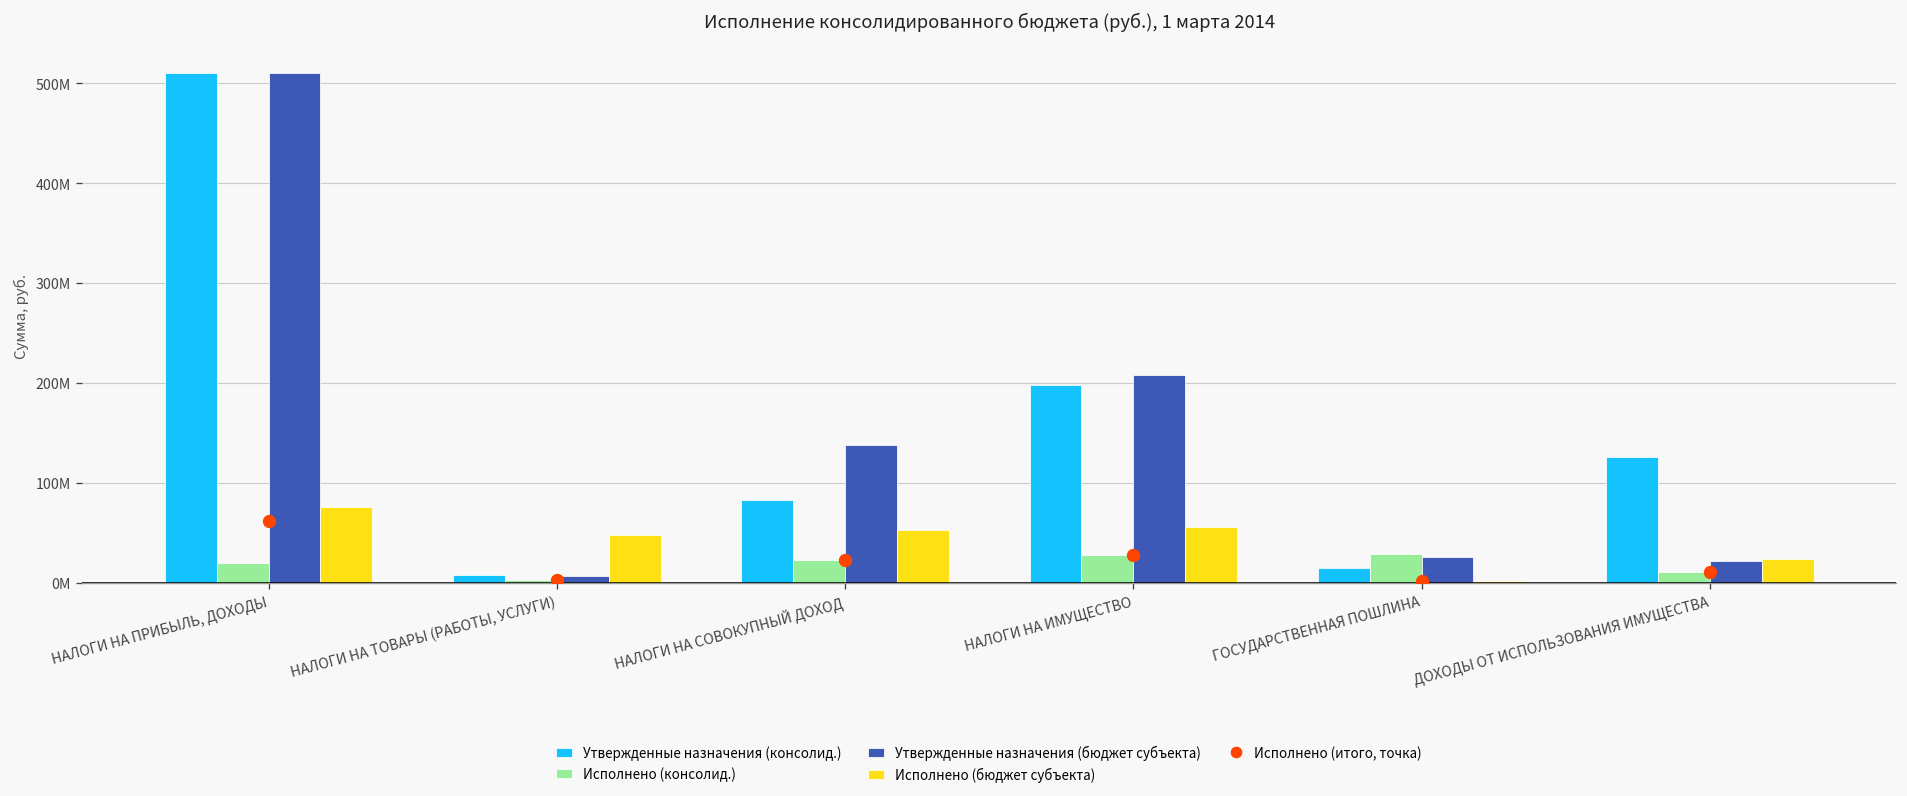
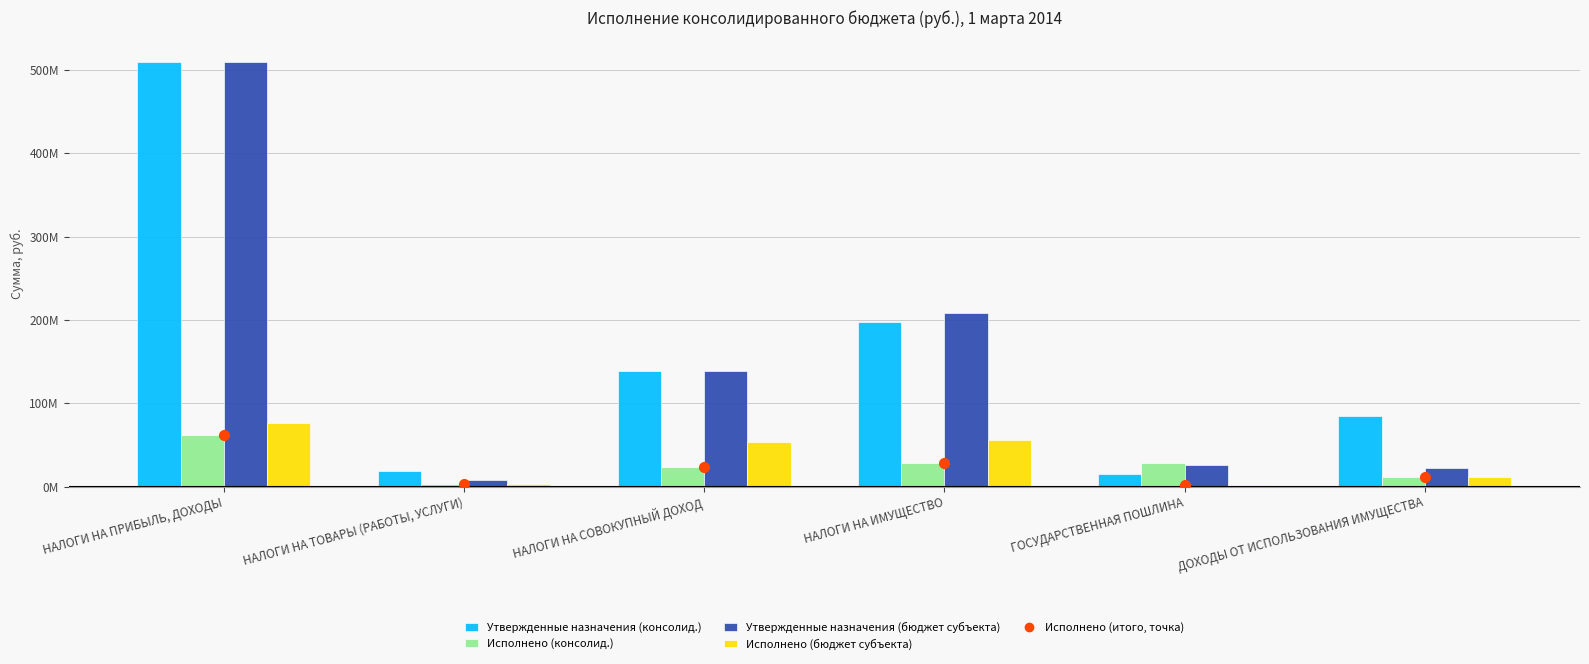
Исполнено (консолид.), НАЛОГИ НА ПРИБЫЛЬ, ДОХОДЫ: 20000000 -> 60000000
Утвержденные назначения (консолид.), НАЛОГИ НА ТОВАРЫ (РАБОТЫ, УСЛУГИ): 10000000 -> 20000000
Исполнено (бюджет субъекта), НАЛОГИ НА ТОВАРЫ (РАБОТЫ, УСЛУГИ): 50000000 -> 0
Утвержденные назначения (консолид.), НАЛОГИ НА СОВОКУПНЫЙ ДОХОД: 80000000 -> 140000000
Утвержденные назначения (консолид.), ДОХОДЫ ОТ ИСПОЛЬЗОВАНИЯ ИМУЩЕСТВА: 130000000 -> 90000000
Исполнено (бюджет субъекта), ДОХОДЫ ОТ ИСПОЛЬЗОВАНИЯ ИМУЩЕСТВА: 20000000 -> 10000000
